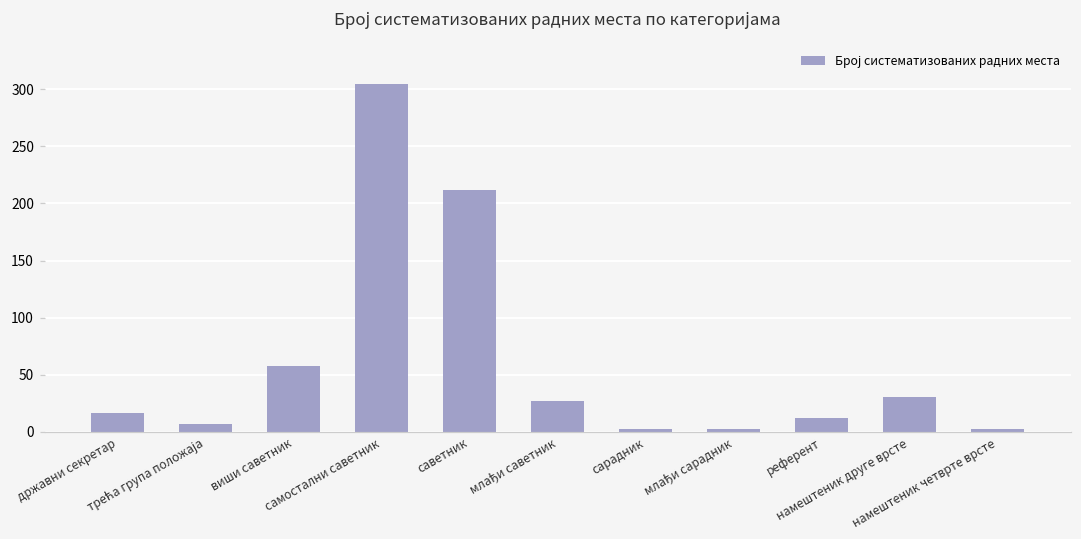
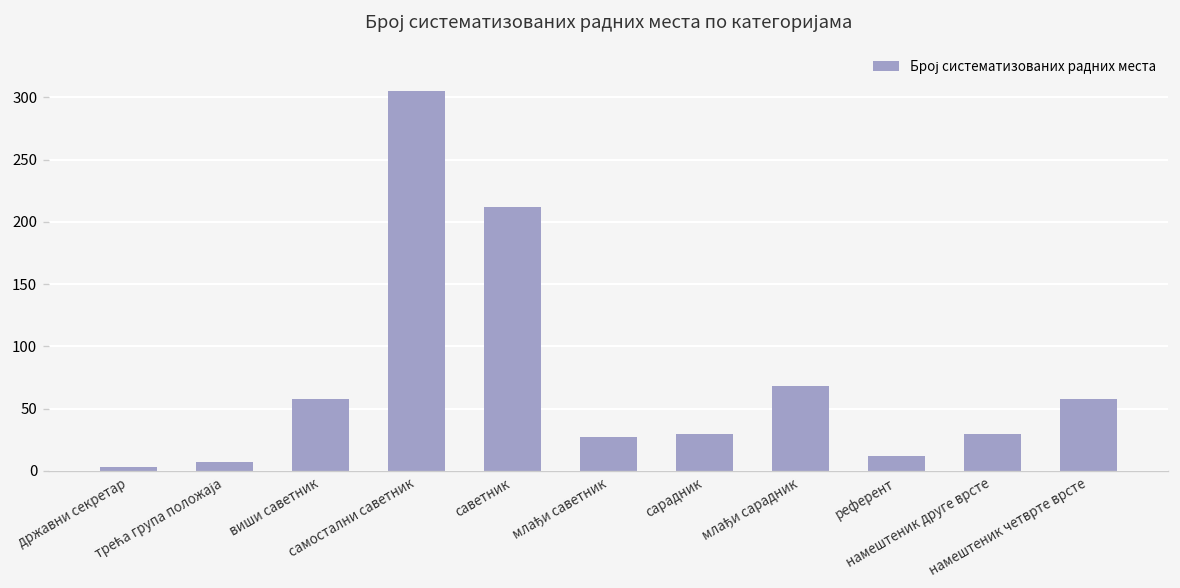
државни секретар: 16 -> 3
сарадник: 2 -> 30
млађи сарадник: 2 -> 68
намештеник четврте врсте: 2 -> 58
